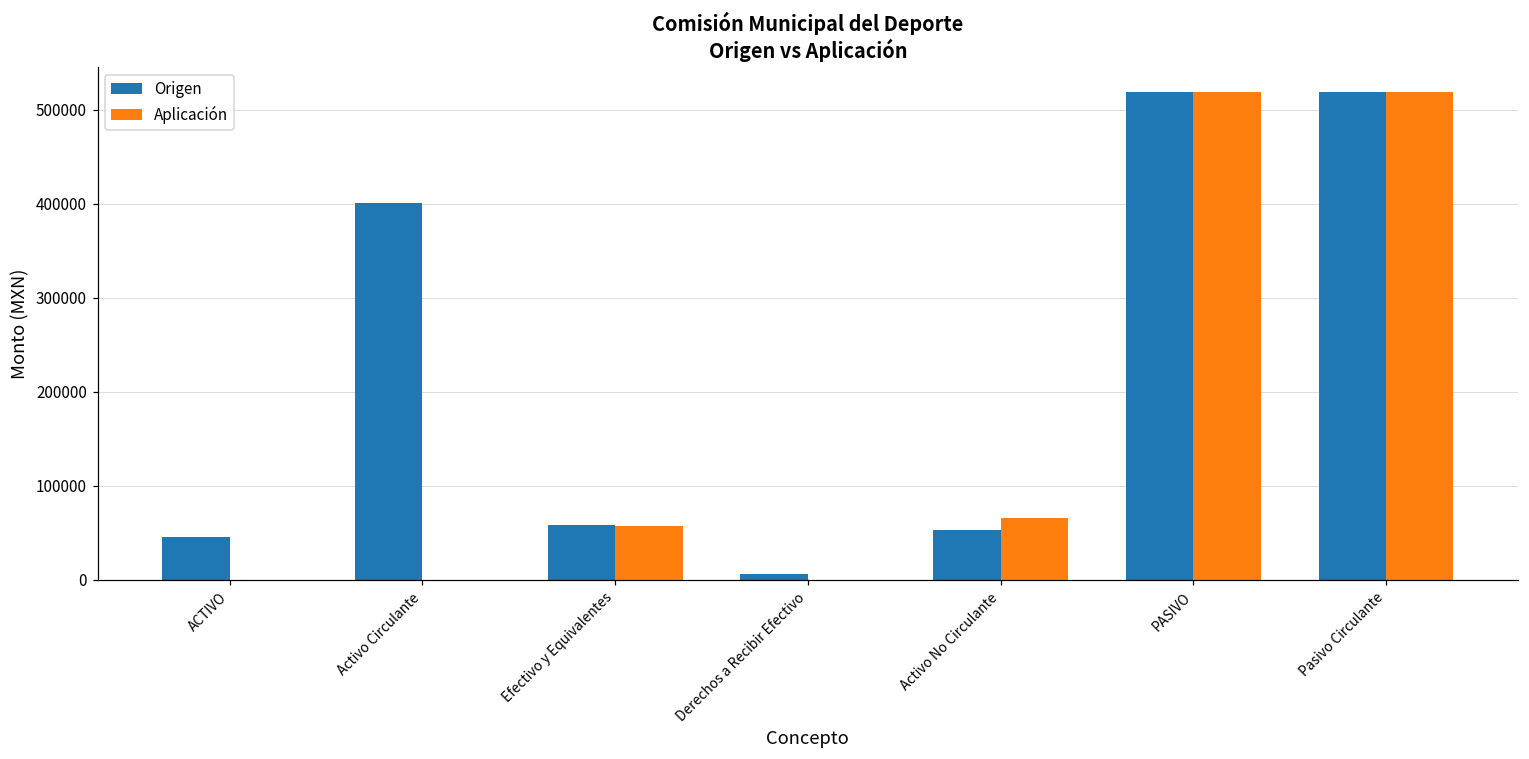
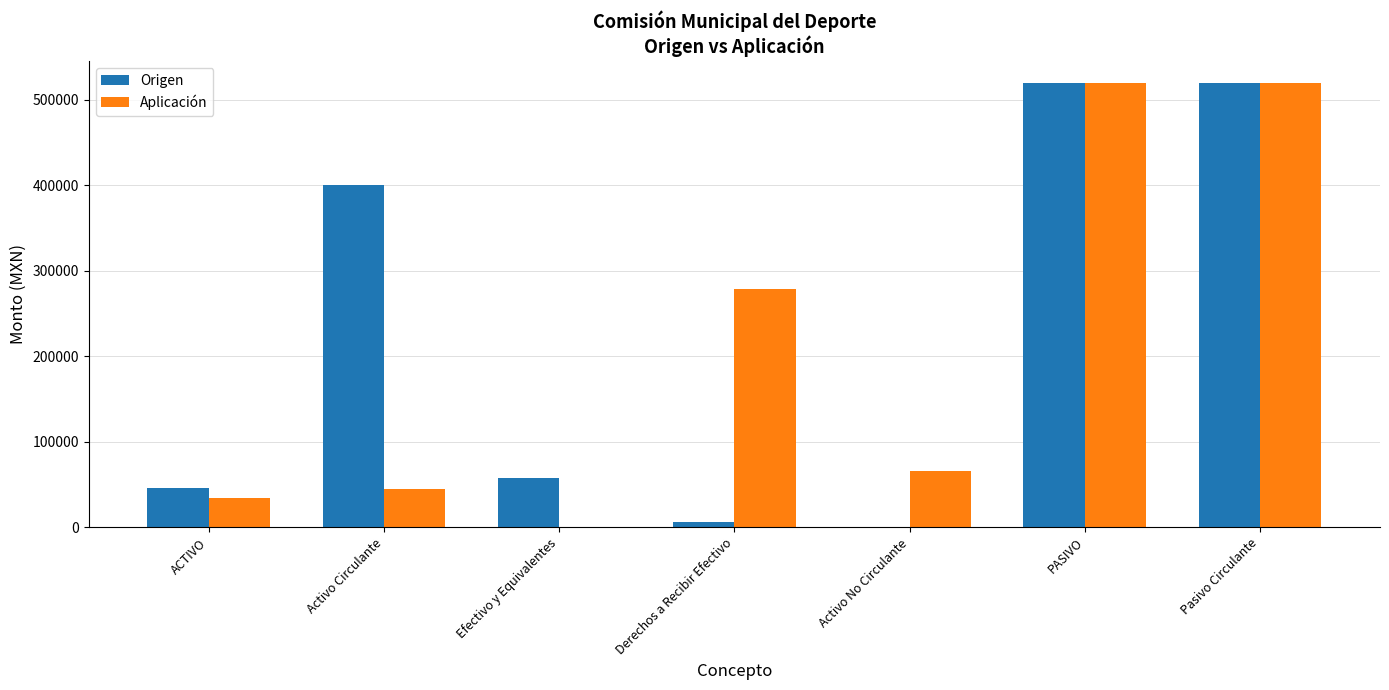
Aplicación, ACTIVO: 0 -> 30000
Aplicación, Activo Circulante: 0 -> 40000
Aplicación, Efectivo y Equivalentes: 60000 -> 0
Aplicación, Derechos a Recibir Efectivo: 0 -> 280000
Origen, Activo No Circulante: 50000 -> 0
